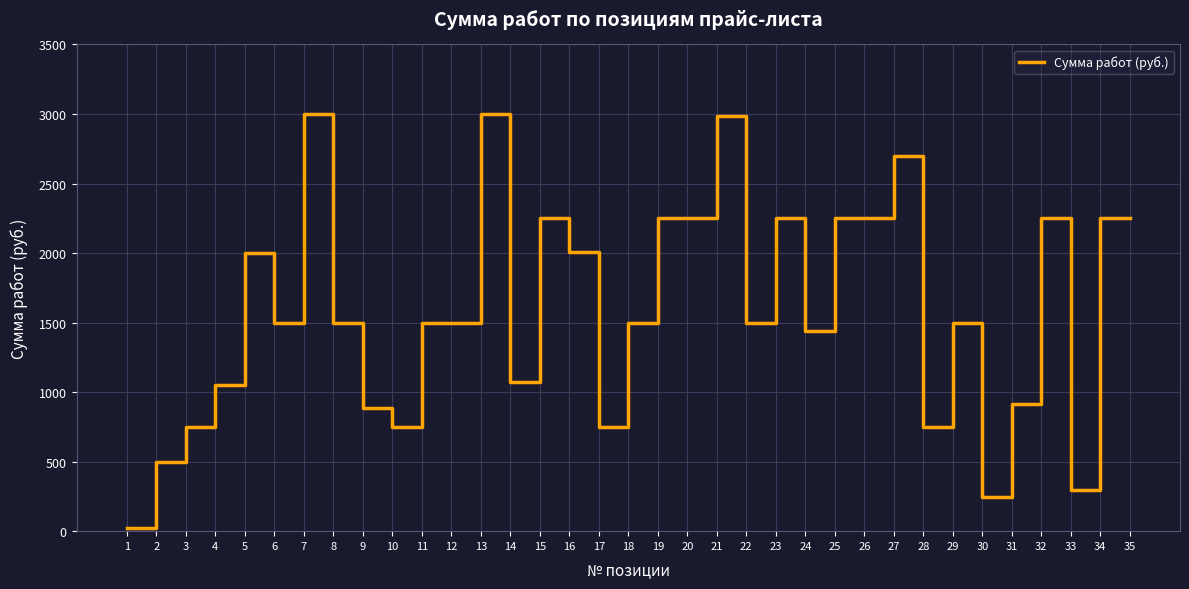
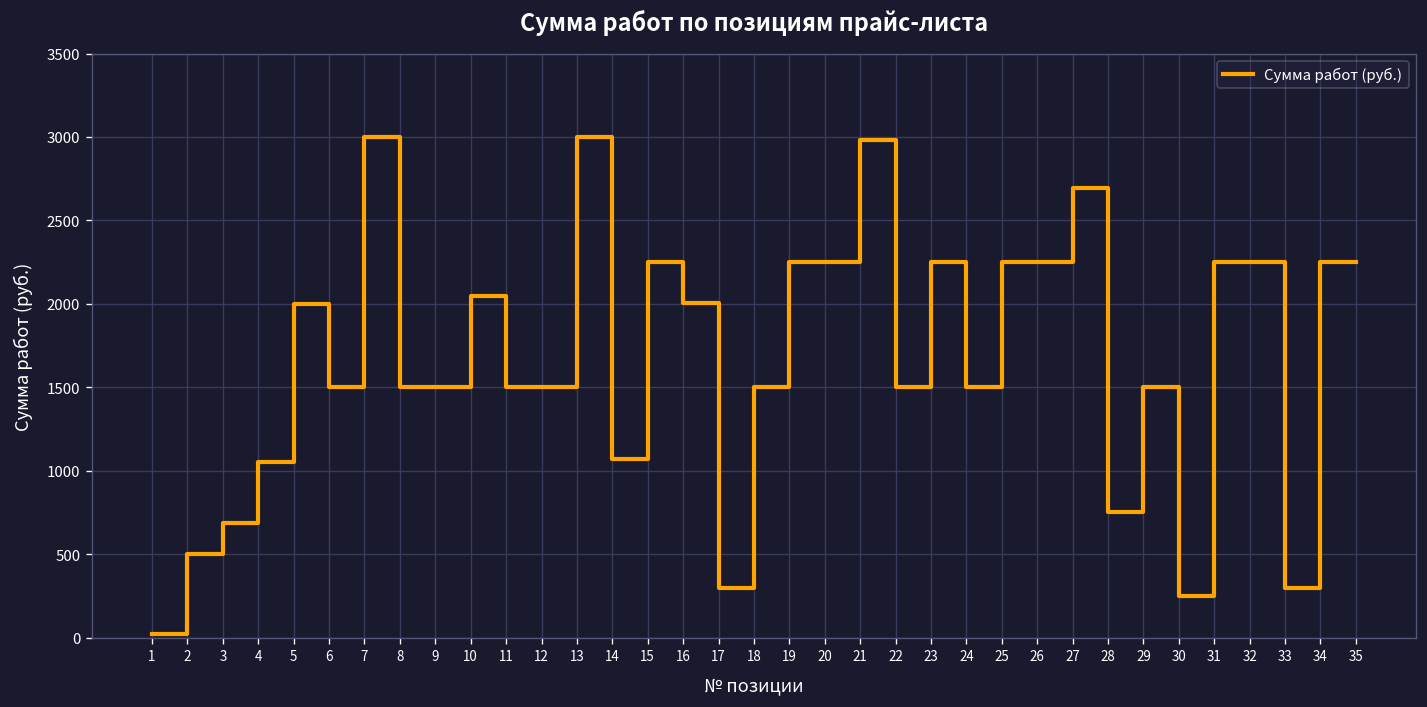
3: 750 -> 680
9: 890 -> 1500
10: 750 -> 2050
17: 750 -> 300
24: 1440 -> 1500
31: 920 -> 2250
